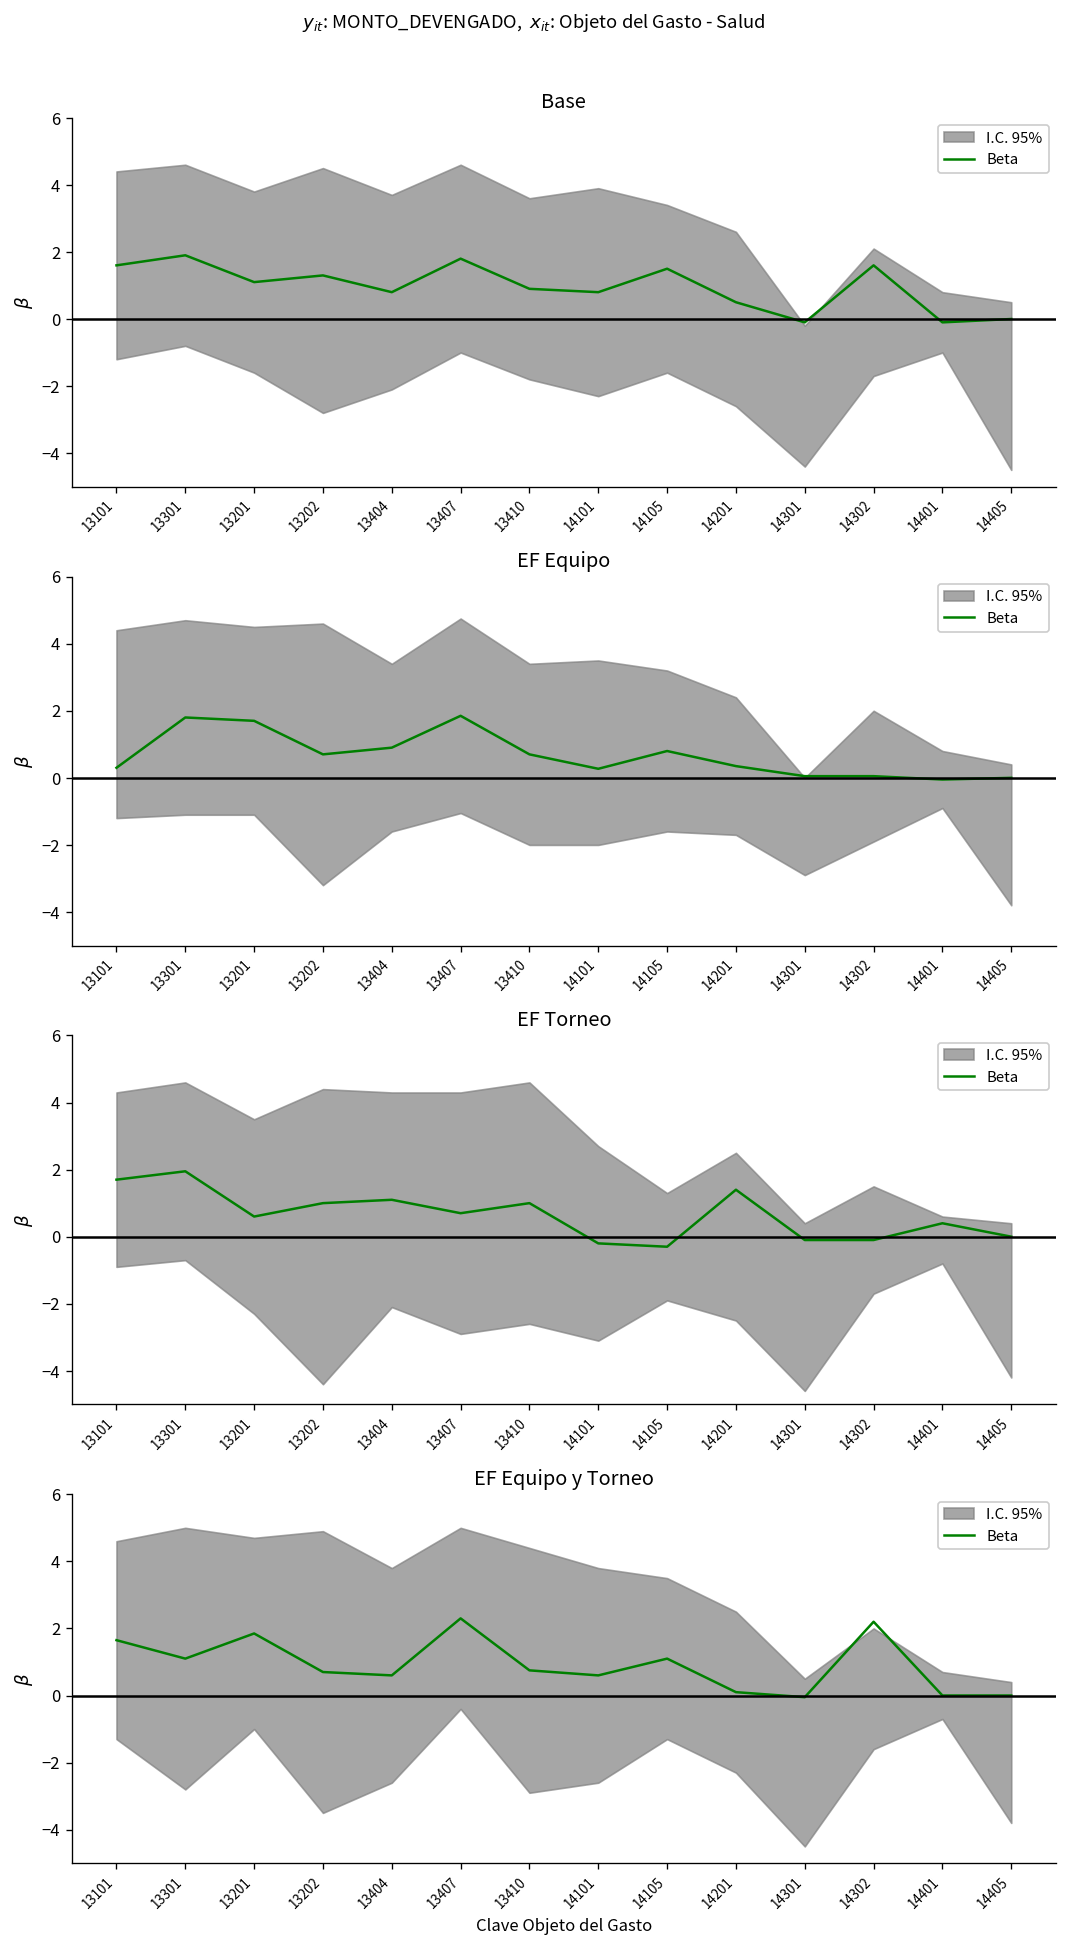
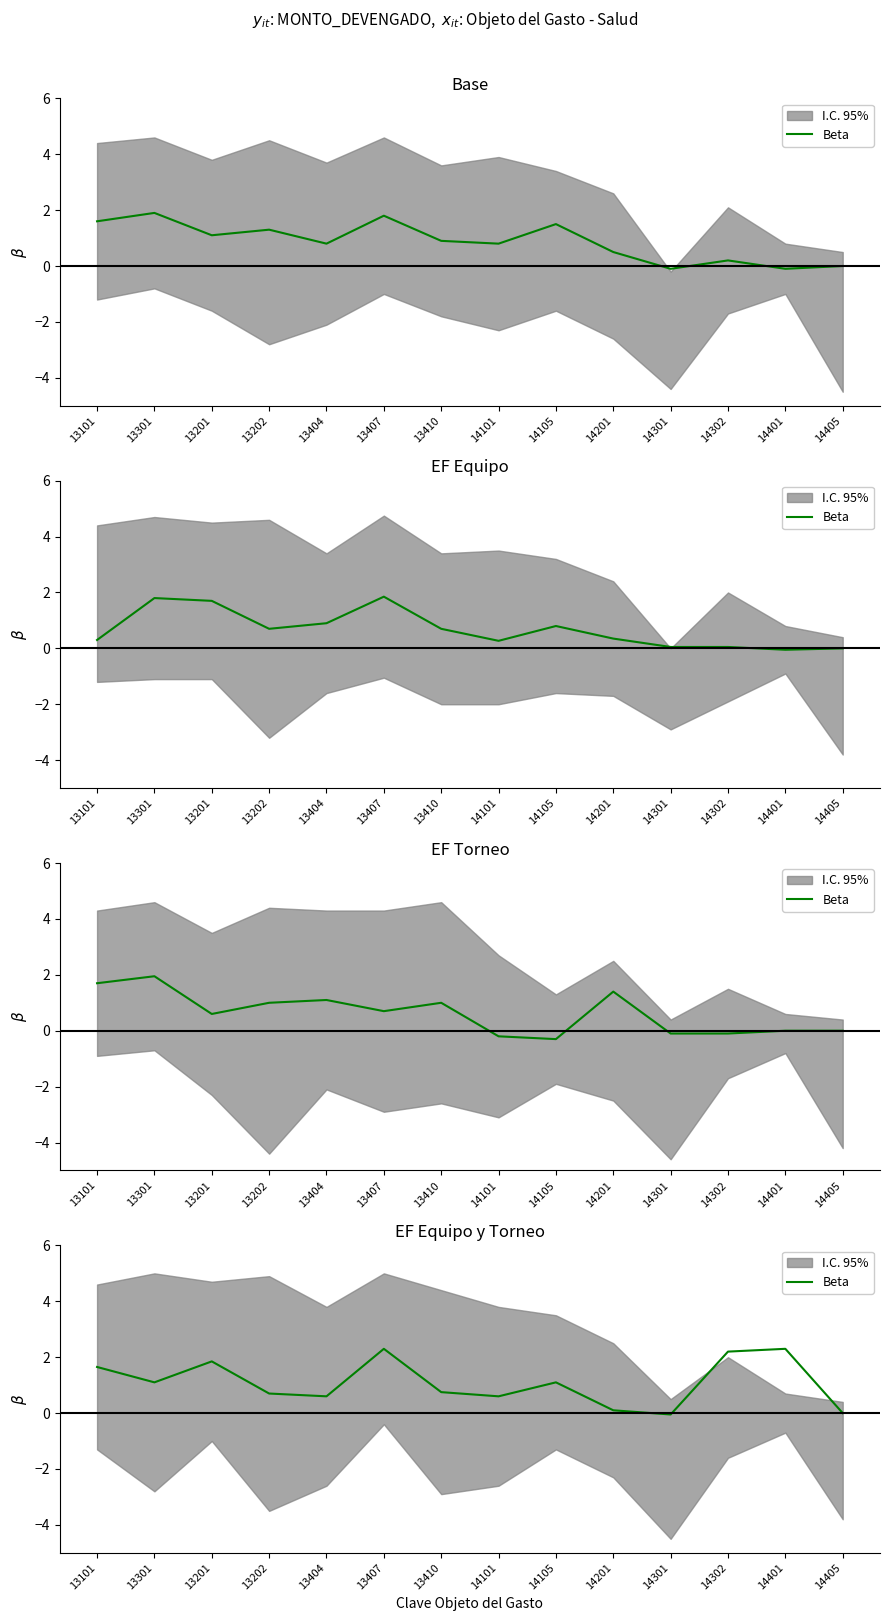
Base, Beta, 14302: 1.6 -> 0.2
EF Torneo, Beta, 14401: 0.4 -> 0.0
EF Equipo y Torneo, Beta, 14401: 0.0 -> 2.3
